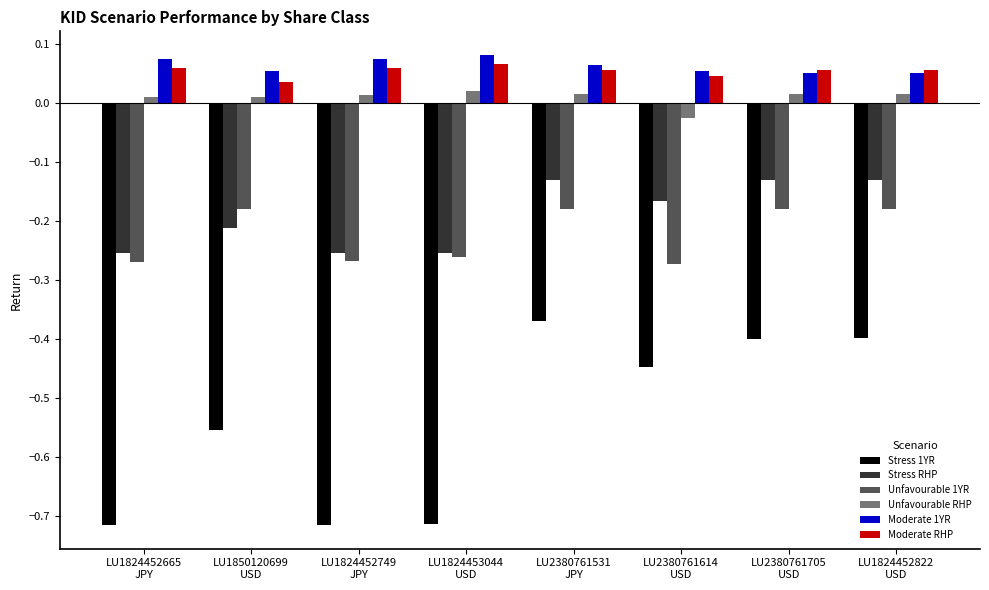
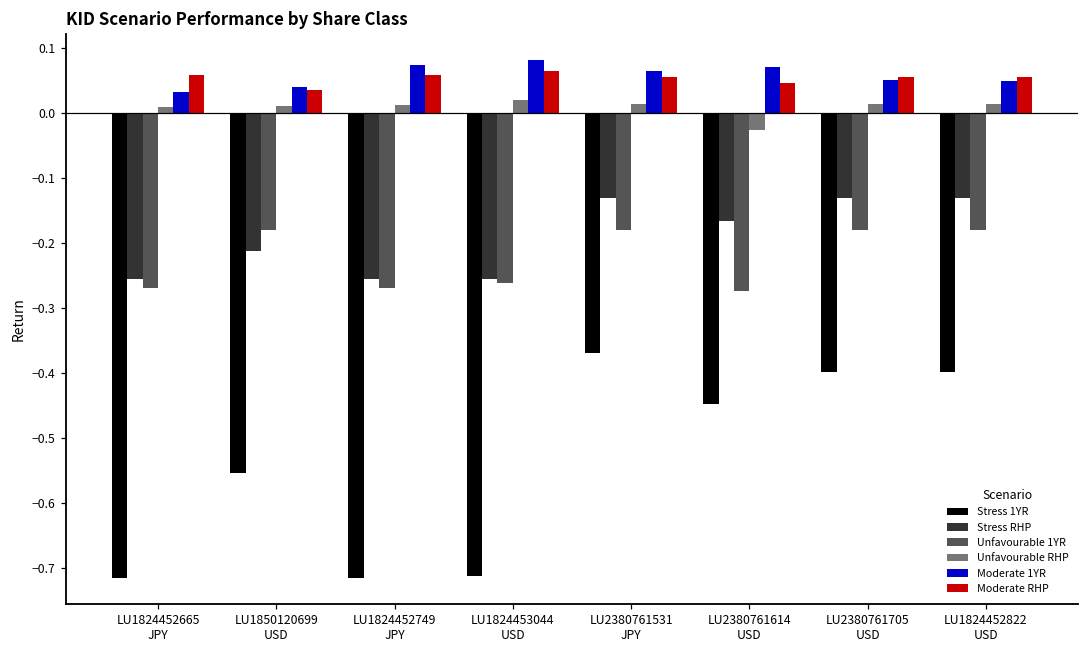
Moderate 1YR, LU1824452665 JPY: 0.07 -> 0.03
Moderate 1YR, LU1850120699 USD: 0.05 -> 0.04
Moderate 1YR, LU2380761614 USD: 0.05 -> 0.07
